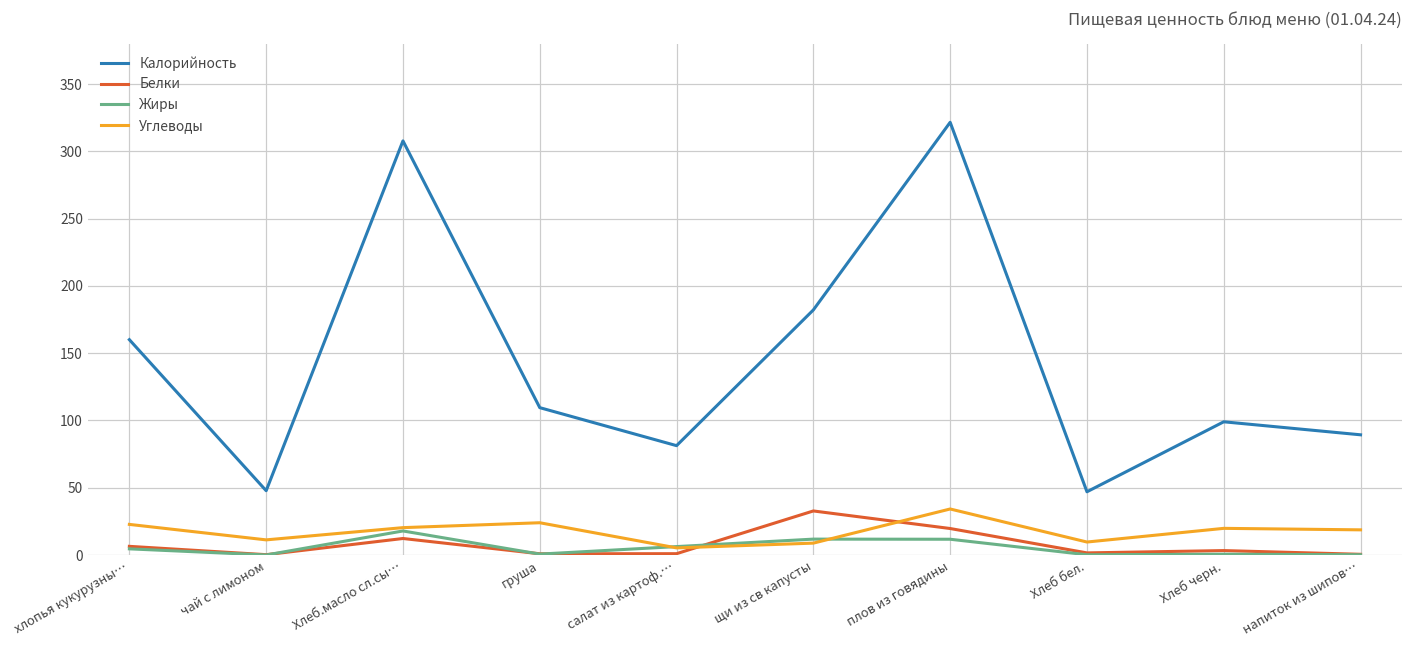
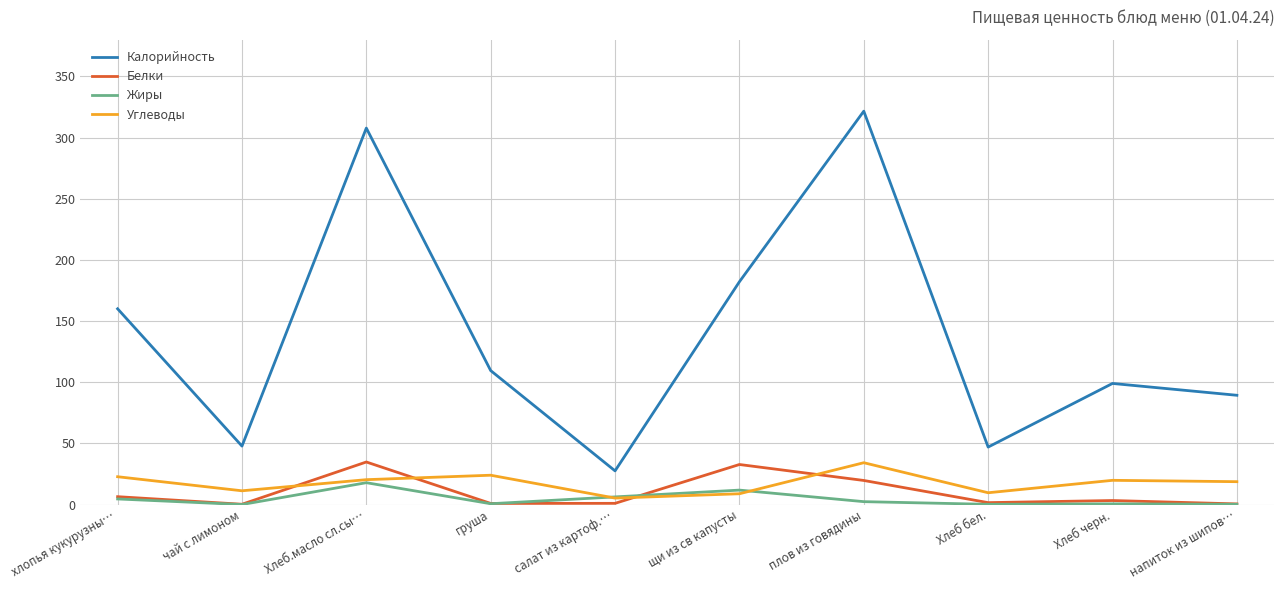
Белки, Хлеб.масло сл.сы…: 12 -> 35
Калорийность, салат из картоф.…: 81 -> 28
Жиры, плов из говядины: 12 -> 2
